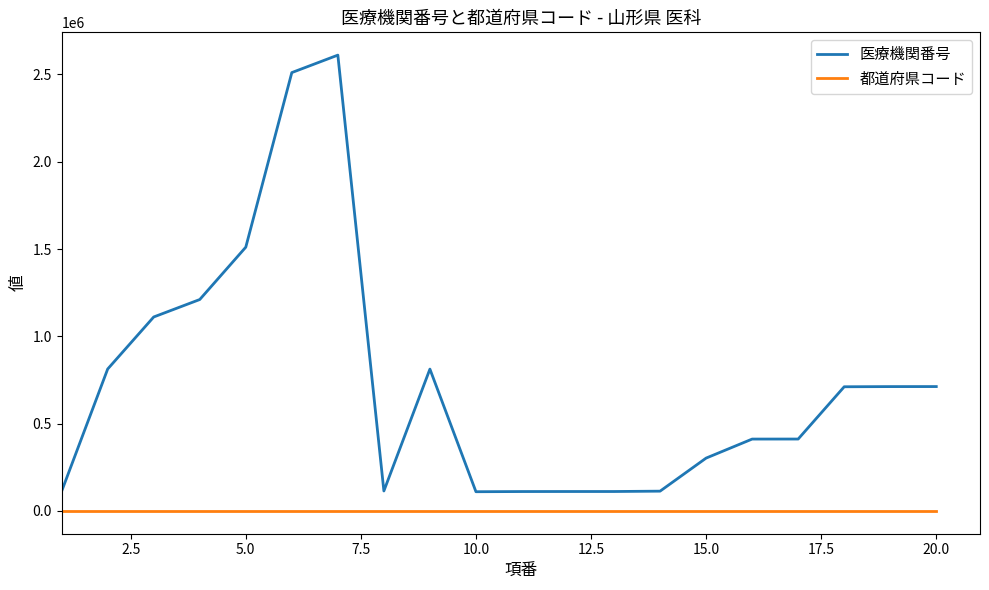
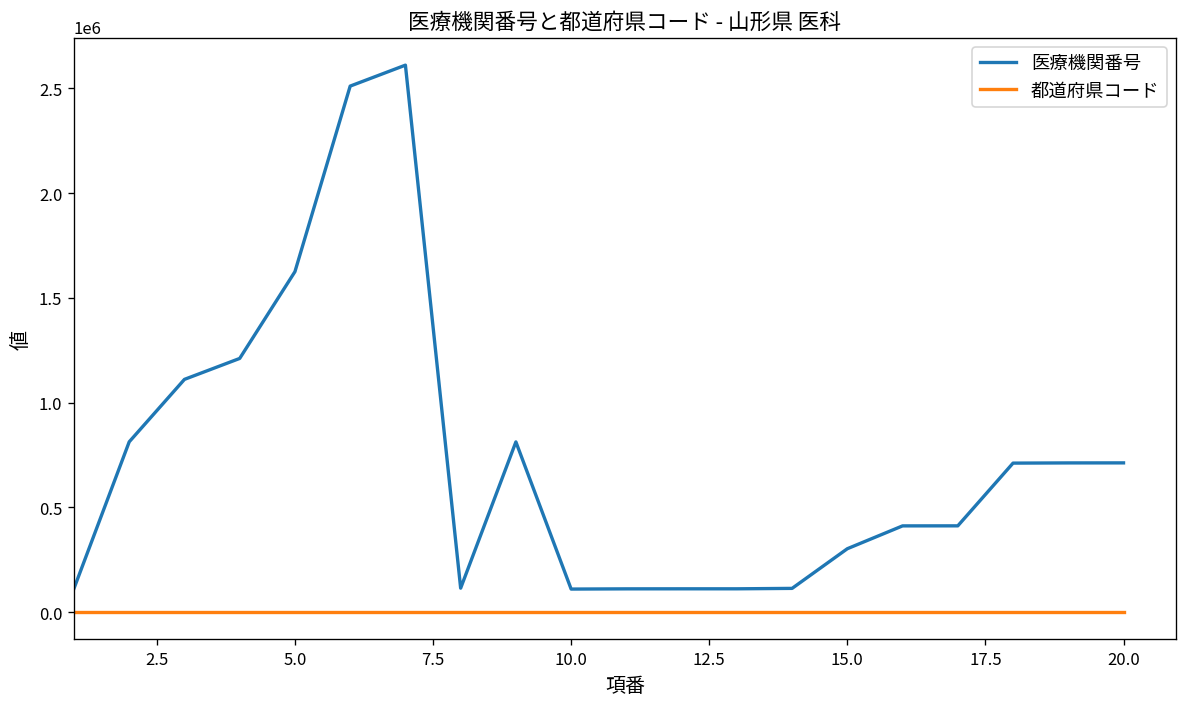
医療機関番号, 5.0: 1510000 -> 1620000
